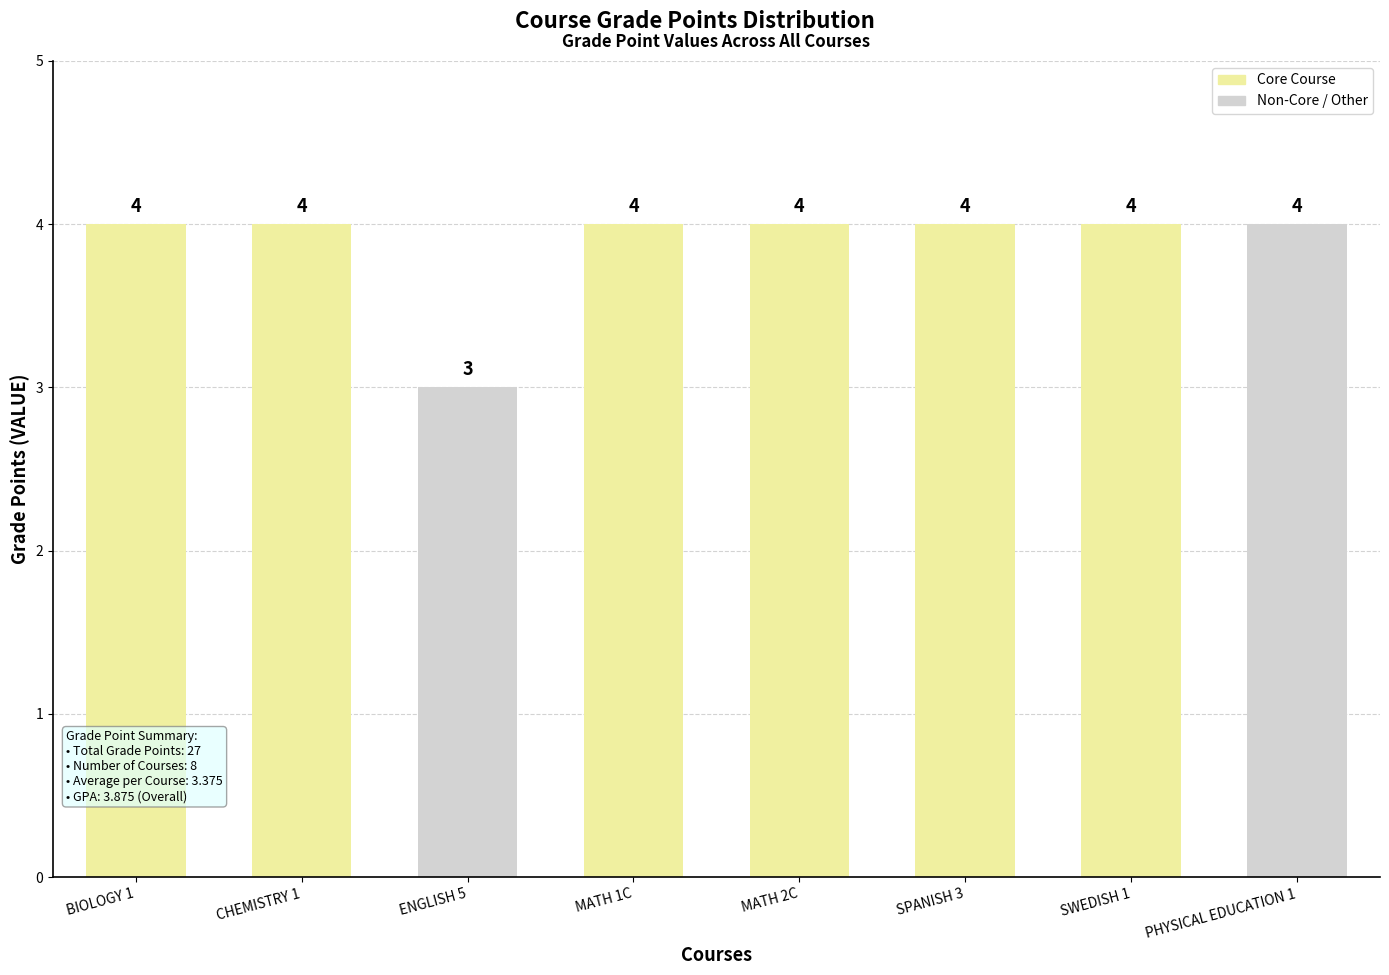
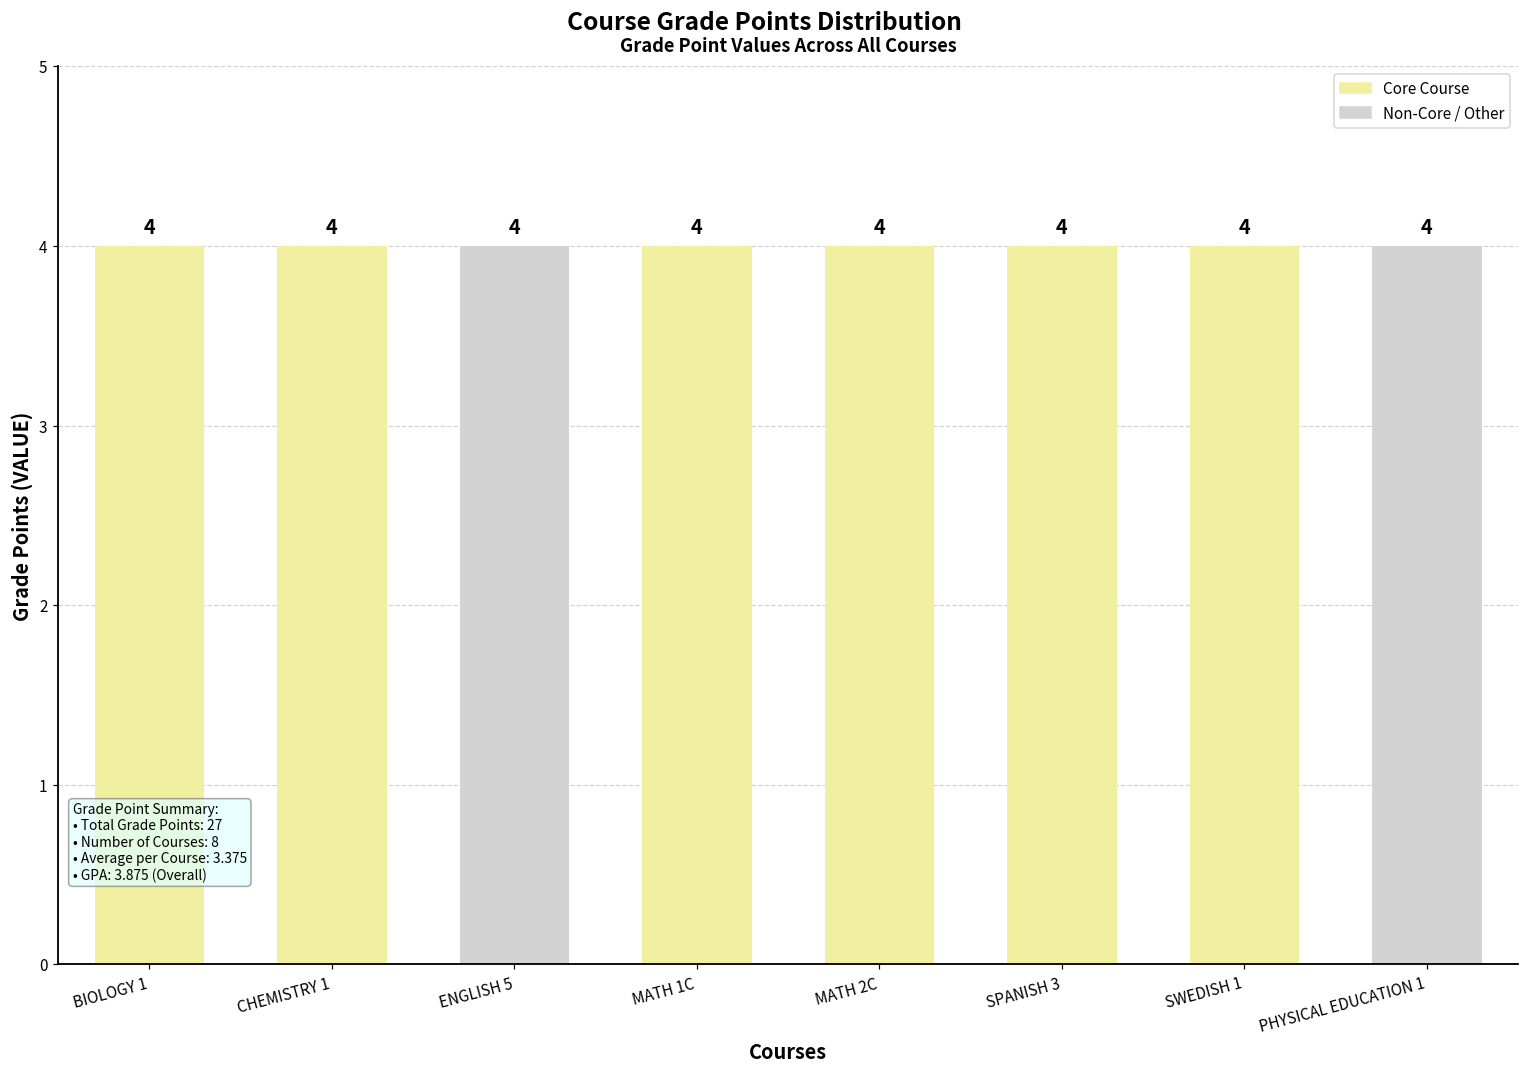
ENGLISH 5: 3 -> 4
